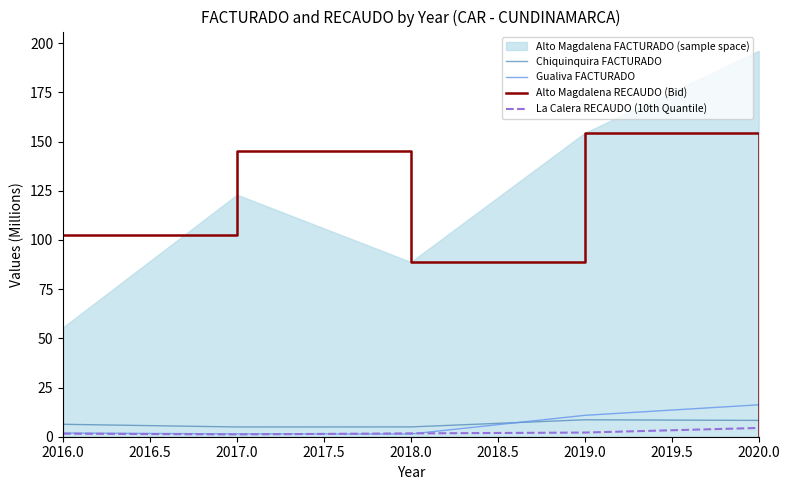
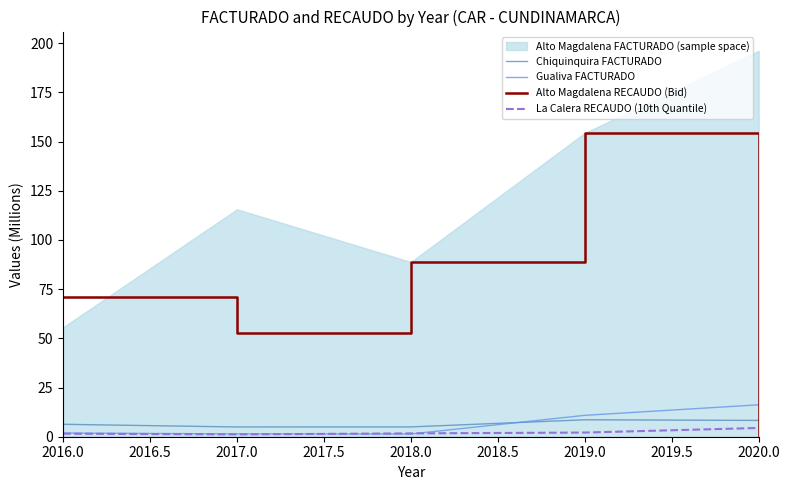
Alto Magdalena RECAUDO (Bid), 2016.0: 102 -> 71
Alto Magdalena FACTURADO (sample space), 2017.0: 123 -> 116
Alto Magdalena RECAUDO (Bid), 2017.0: 145 -> 53
